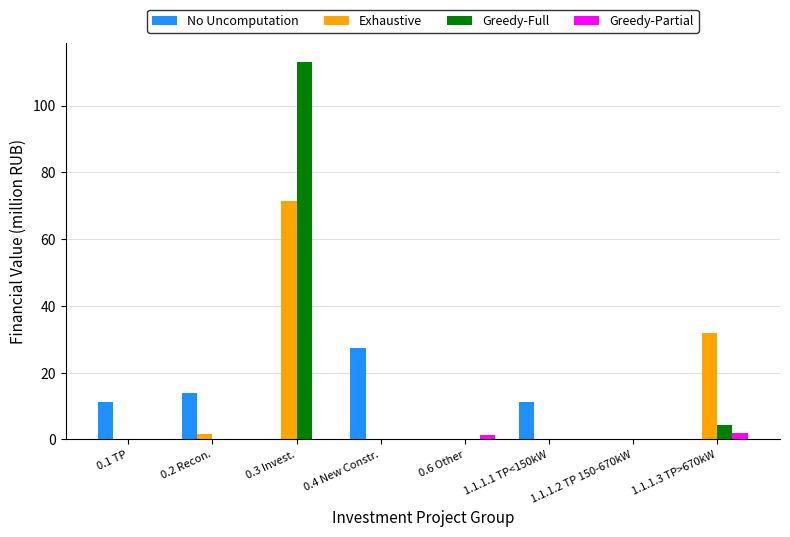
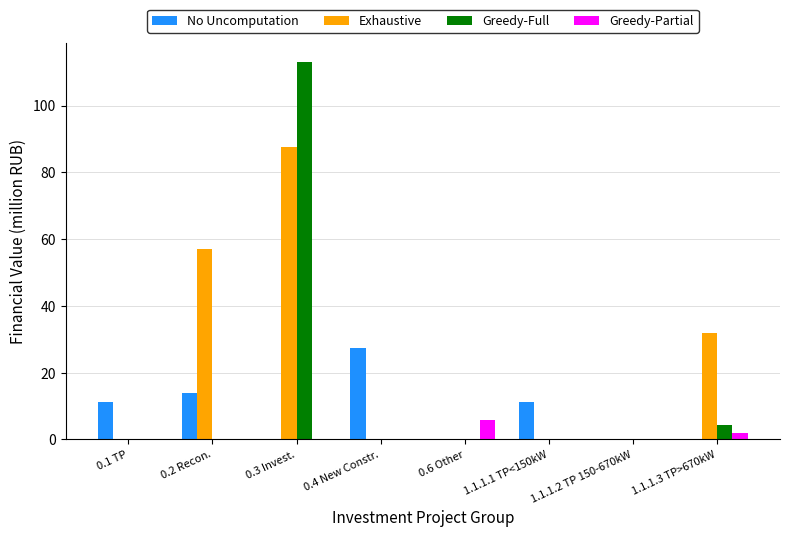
Exhaustive, 0.2 Recon.: 2 -> 57
Exhaustive, 0.3 Invest.: 71 -> 88
Greedy-Partial, 0.6 Other: 1 -> 6
